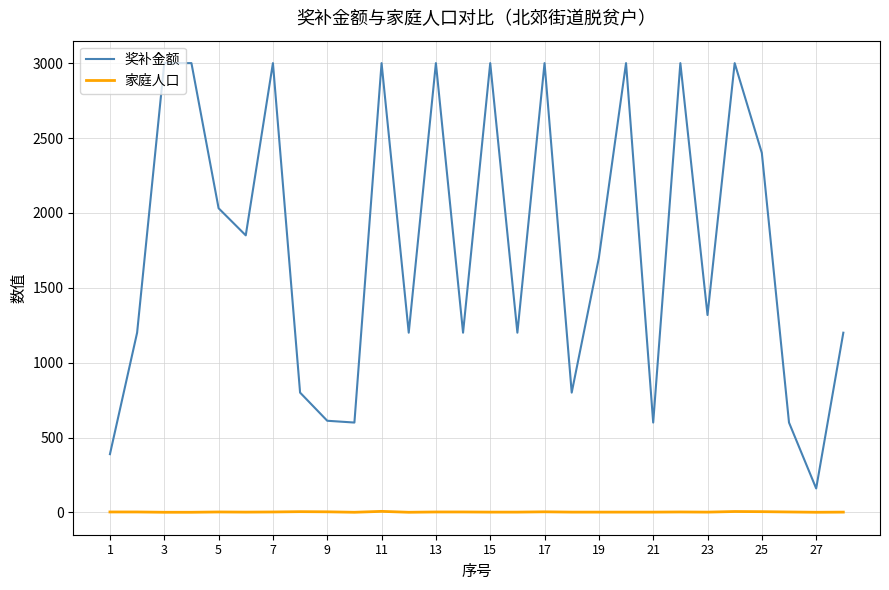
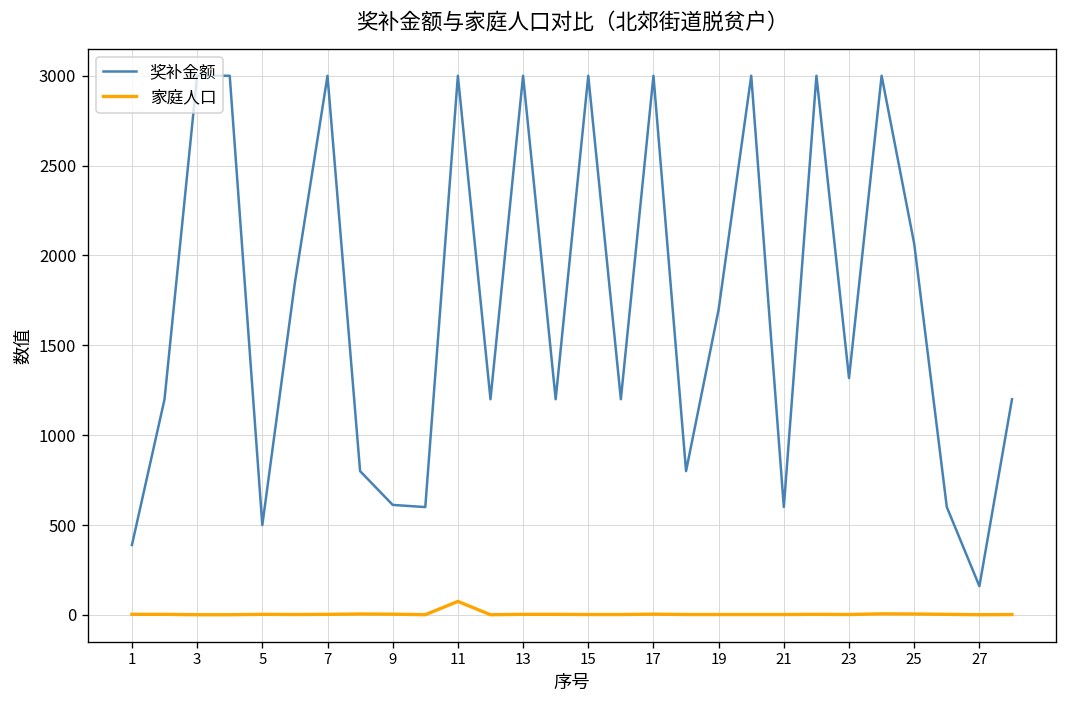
奖补金额, 5: 2030 -> 500
家庭人口, 11: 10 -> 80
奖补金额, 25: 2400 -> 2070
